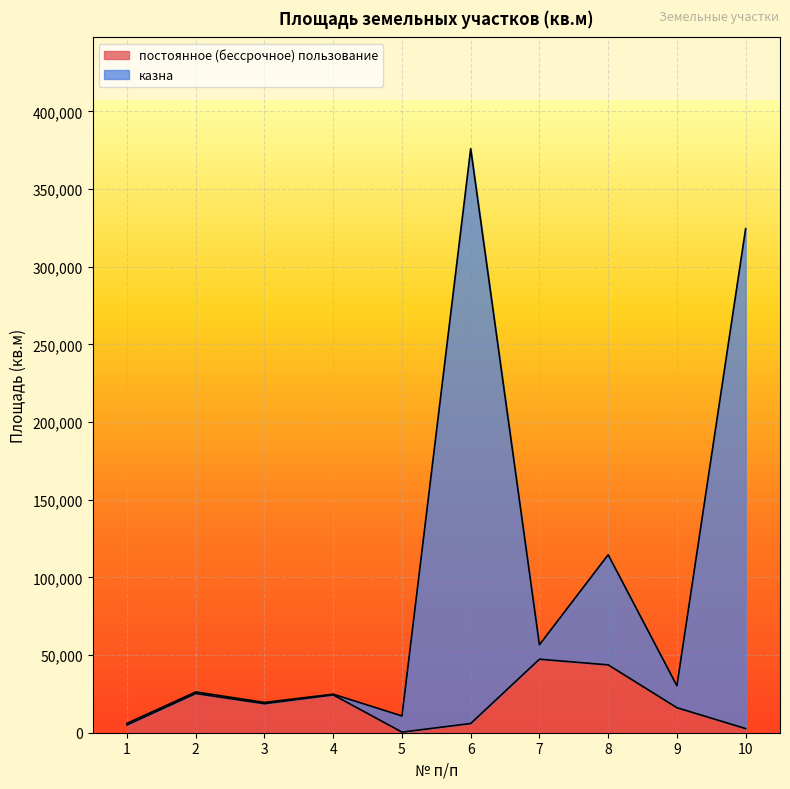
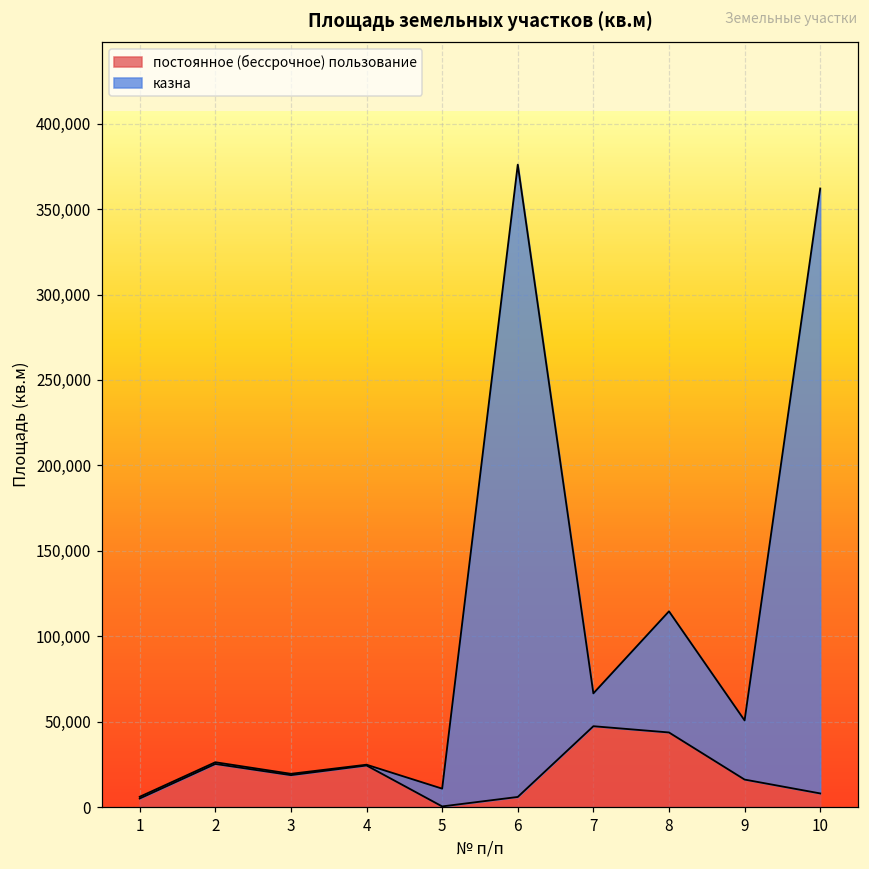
казна, 7: 9,000 -> 19,000
казна, 9: 14,000 -> 35,000
постоянное (бессрочное) пользование, 10: 3,000 -> 8,000
казна, 10: 322,000 -> 354,000
